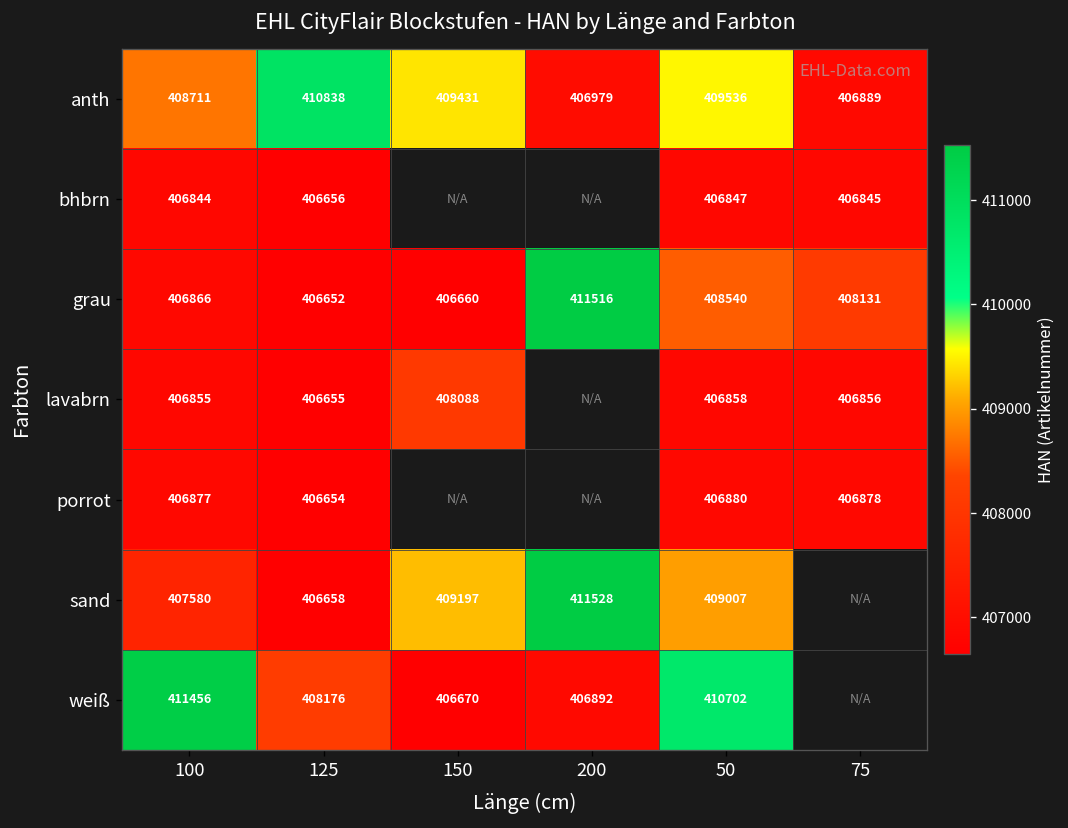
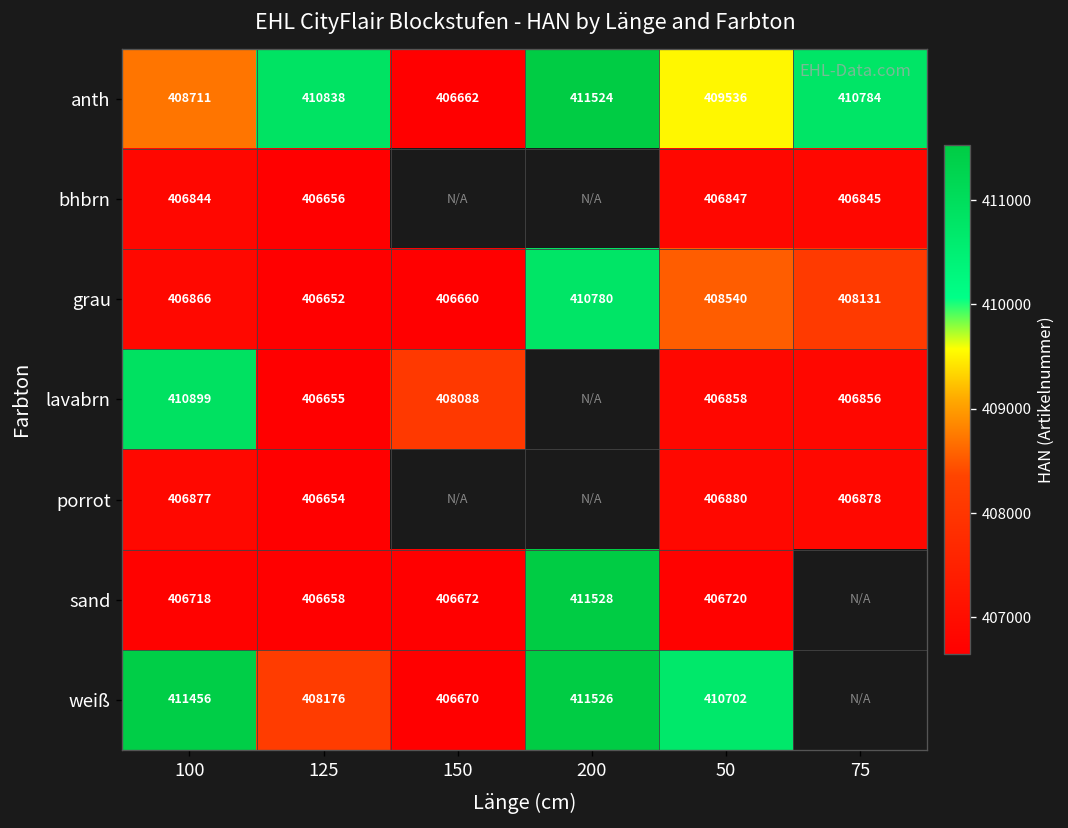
anth, 150: 409431 -> 406662
anth, 200: 406979 -> 411524
anth, 75: 406889 -> 410784
grau, 200: 411516 -> 410780
lavabrn, 100: 406855 -> 410899
sand, 100: 407580 -> 406718
sand, 150: 409197 -> 406672
sand, 50: 409007 -> 406720
weiß, 200: 406892 -> 411526
